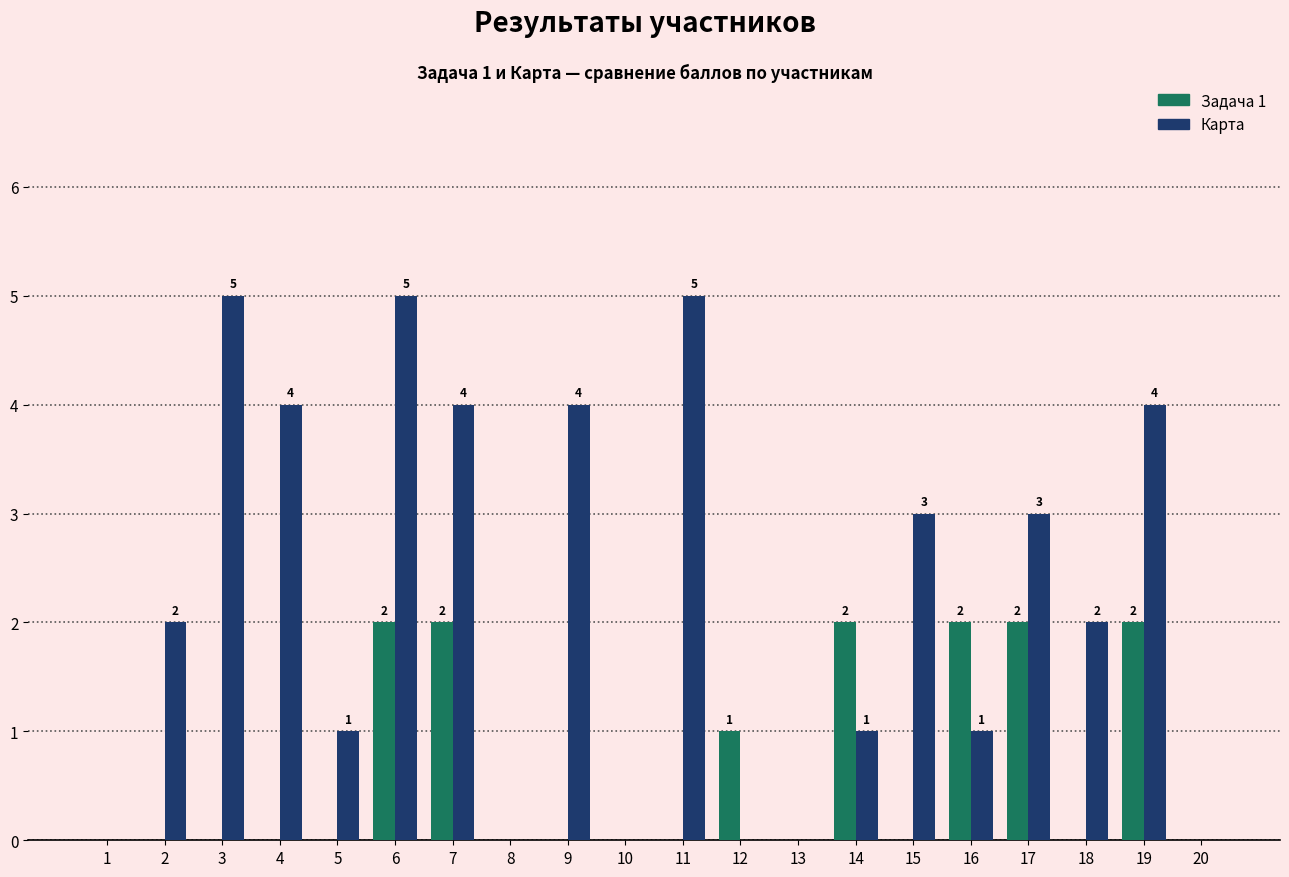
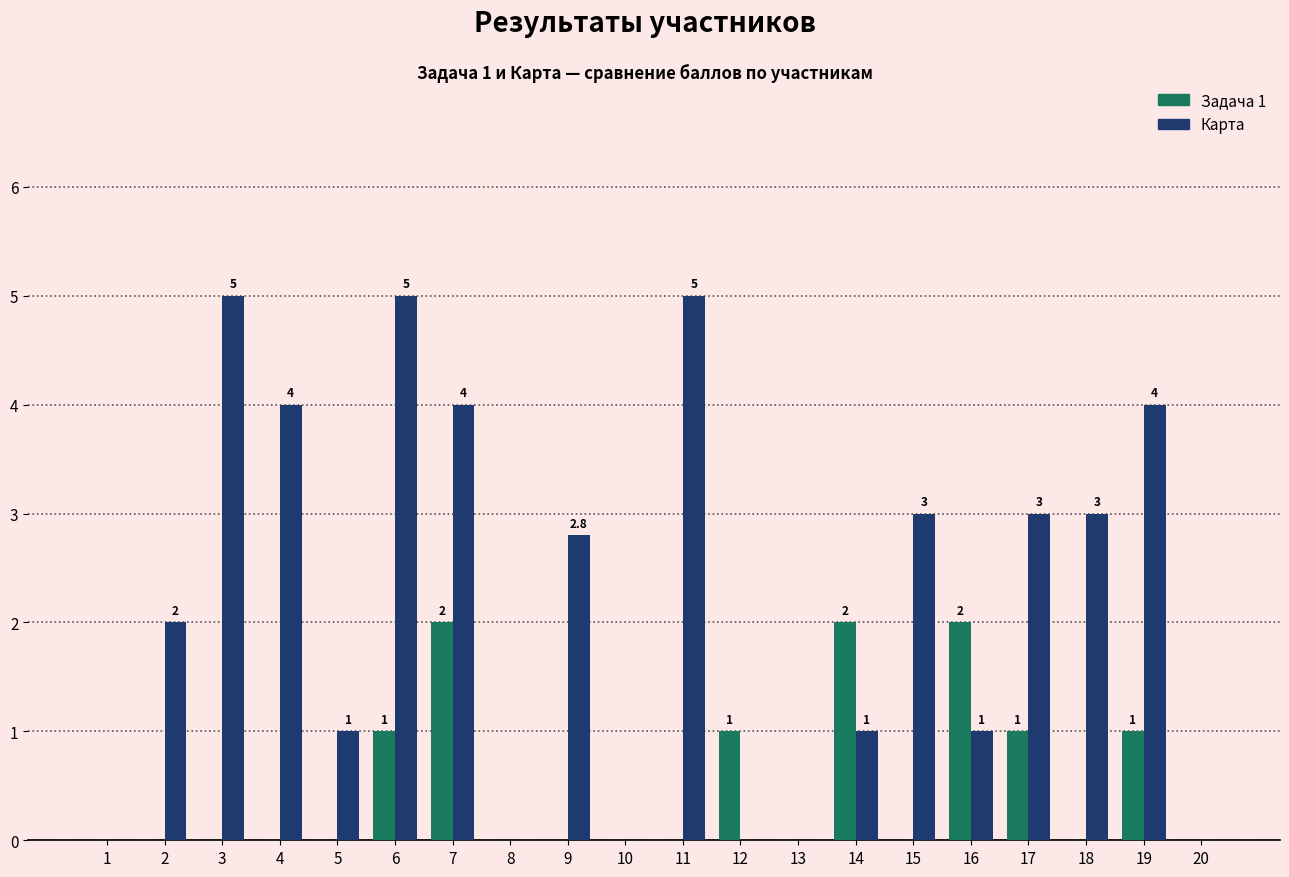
Задача 1, 6: 2 -> 1
Карта, 9: 4 -> 2.8
Задача 1, 17: 2 -> 1
Карта, 18: 2 -> 3
Задача 1, 19: 2 -> 1
